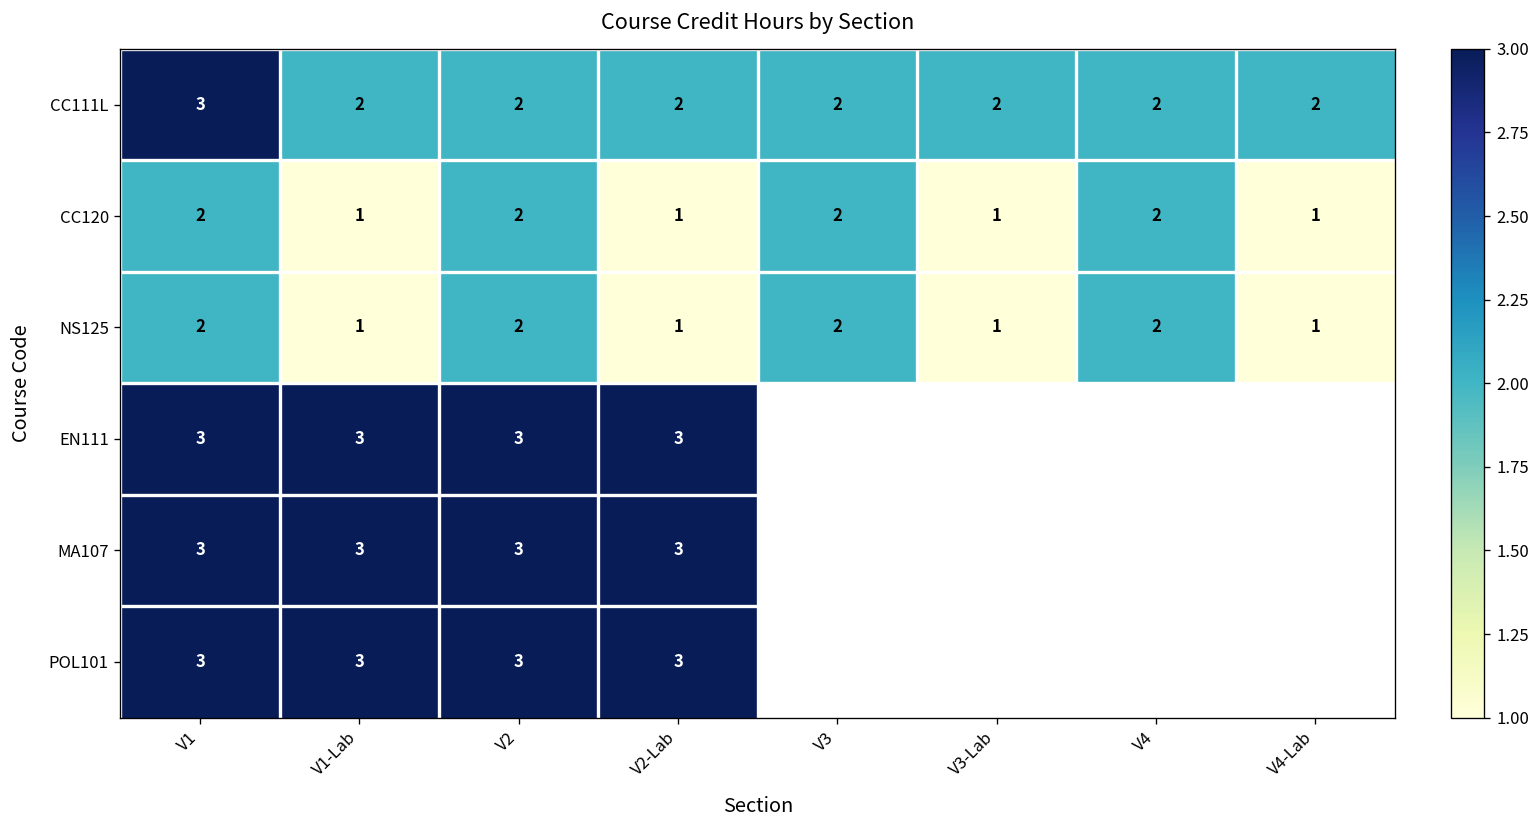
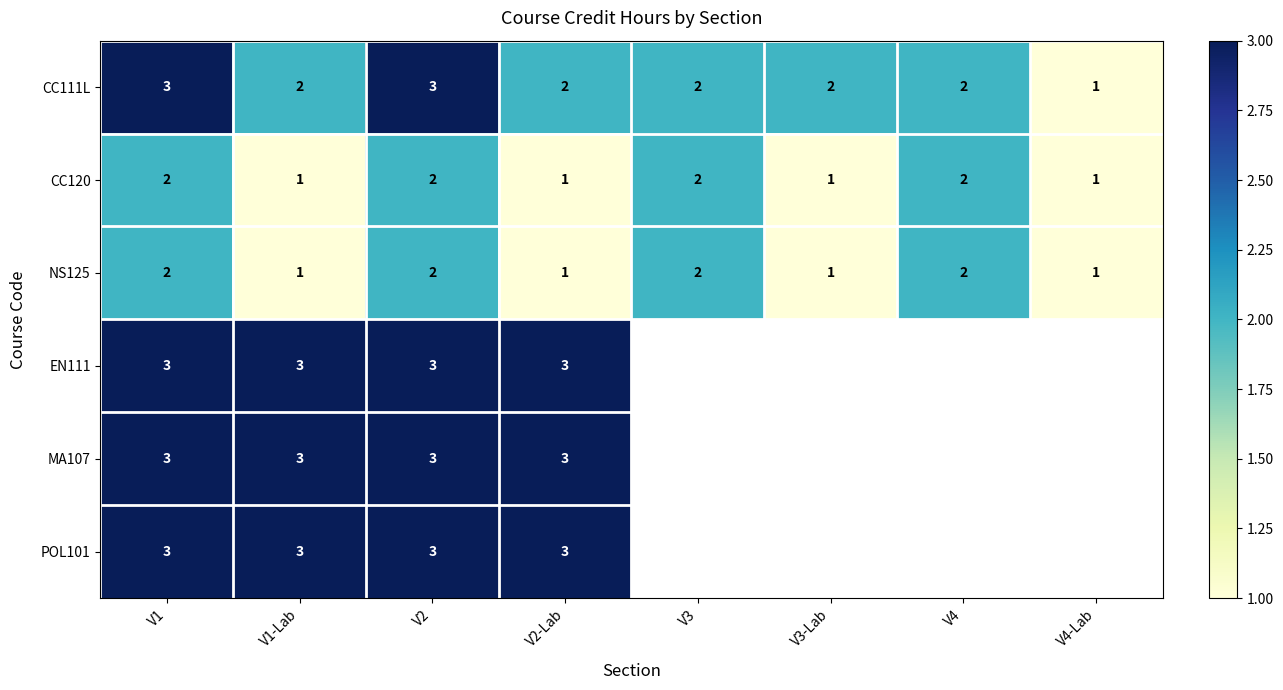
CC111L, V2: 2 -> 3
CC111L, V4-Lab: 2 -> 1
